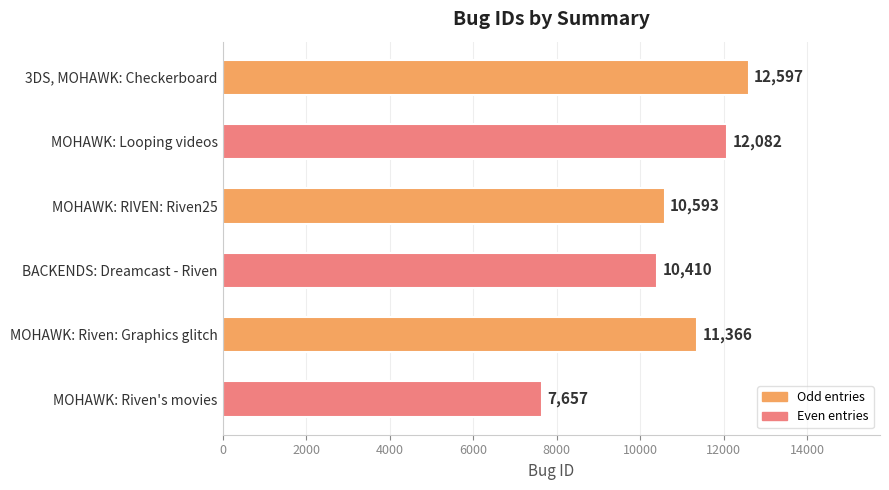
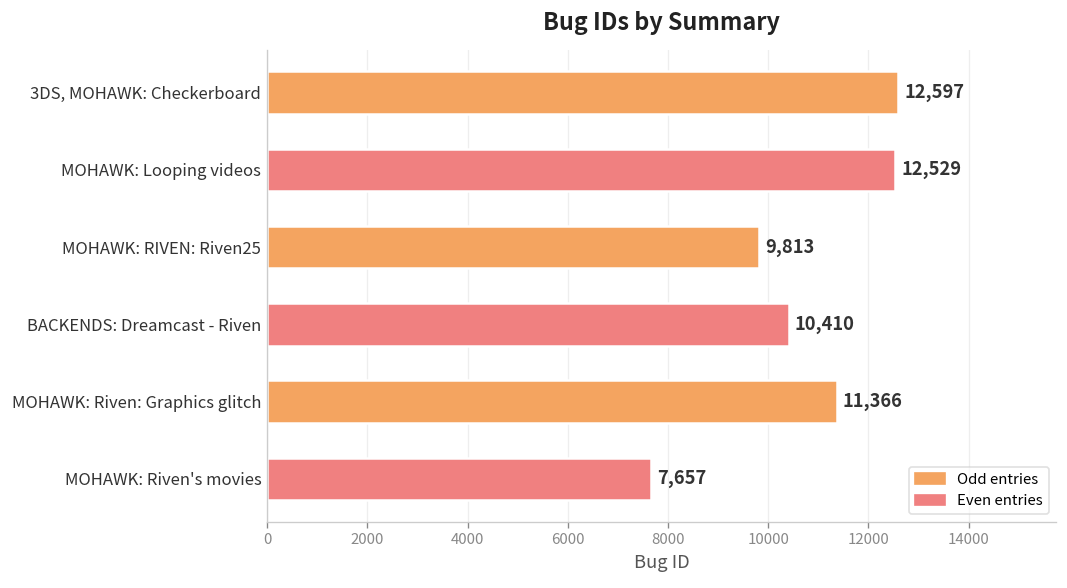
MOHAWK: Looping videos: 12,082 -> 12,529
MOHAWK: RIVEN: Riven25: 10,593 -> 9,813
